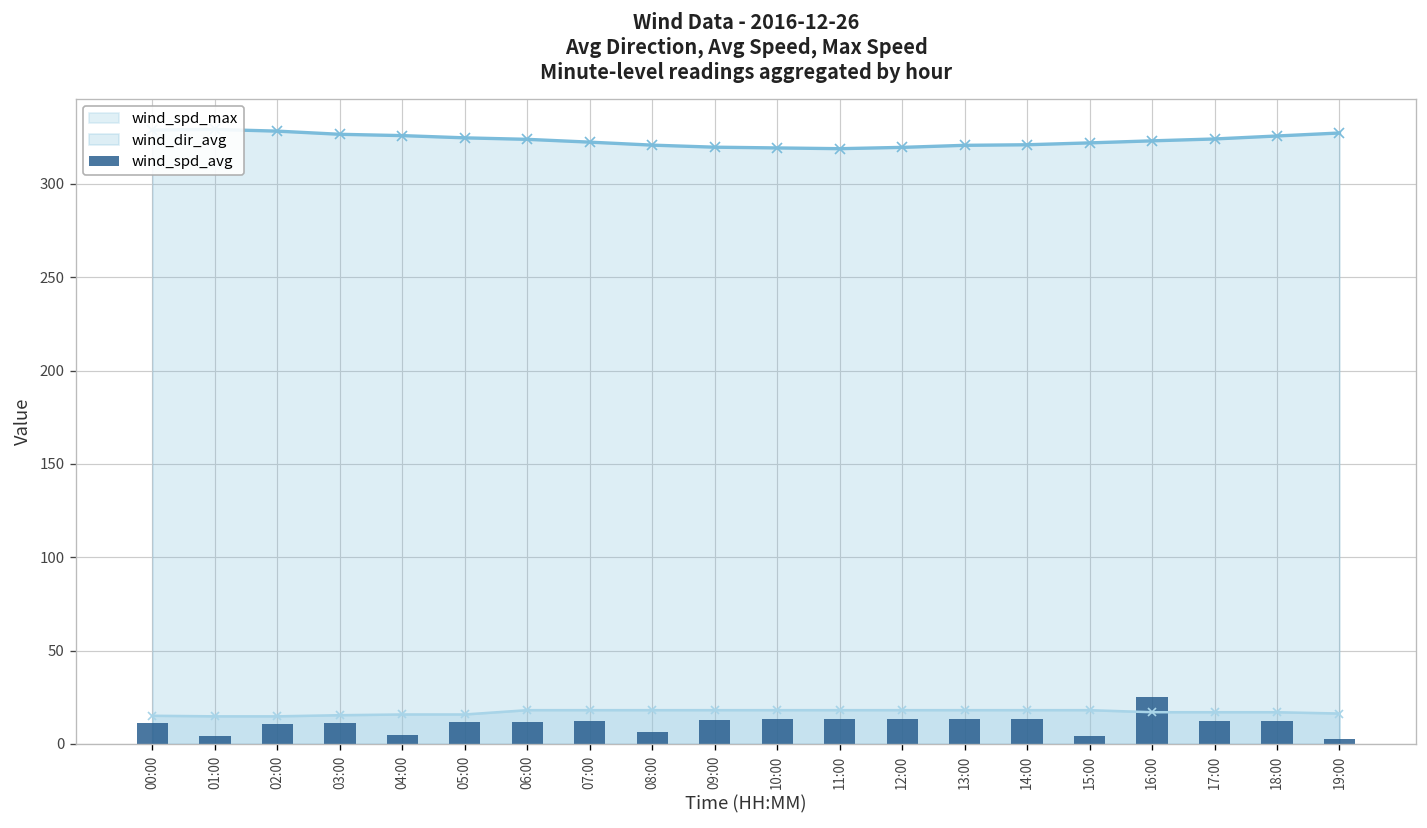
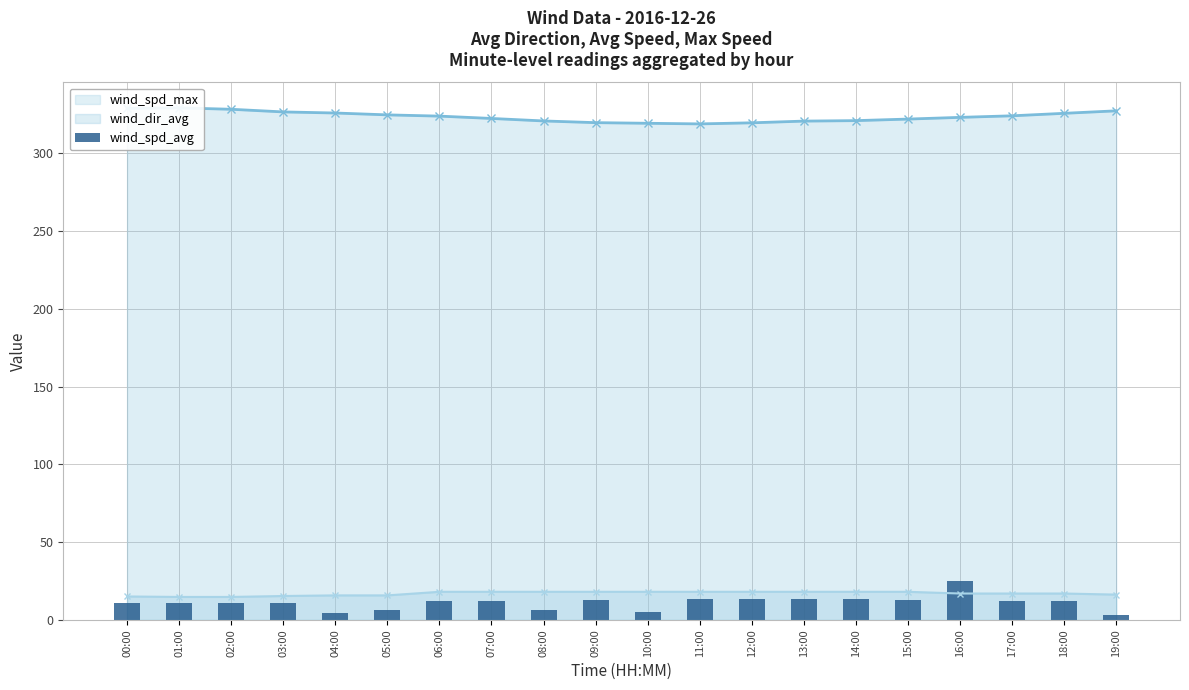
wind_spd_avg, 01:00: 4 -> 11
wind_spd_avg, 05:00: 12 -> 6
wind_spd_avg, 10:00: 13 -> 5
wind_spd_avg, 15:00: 4 -> 13
